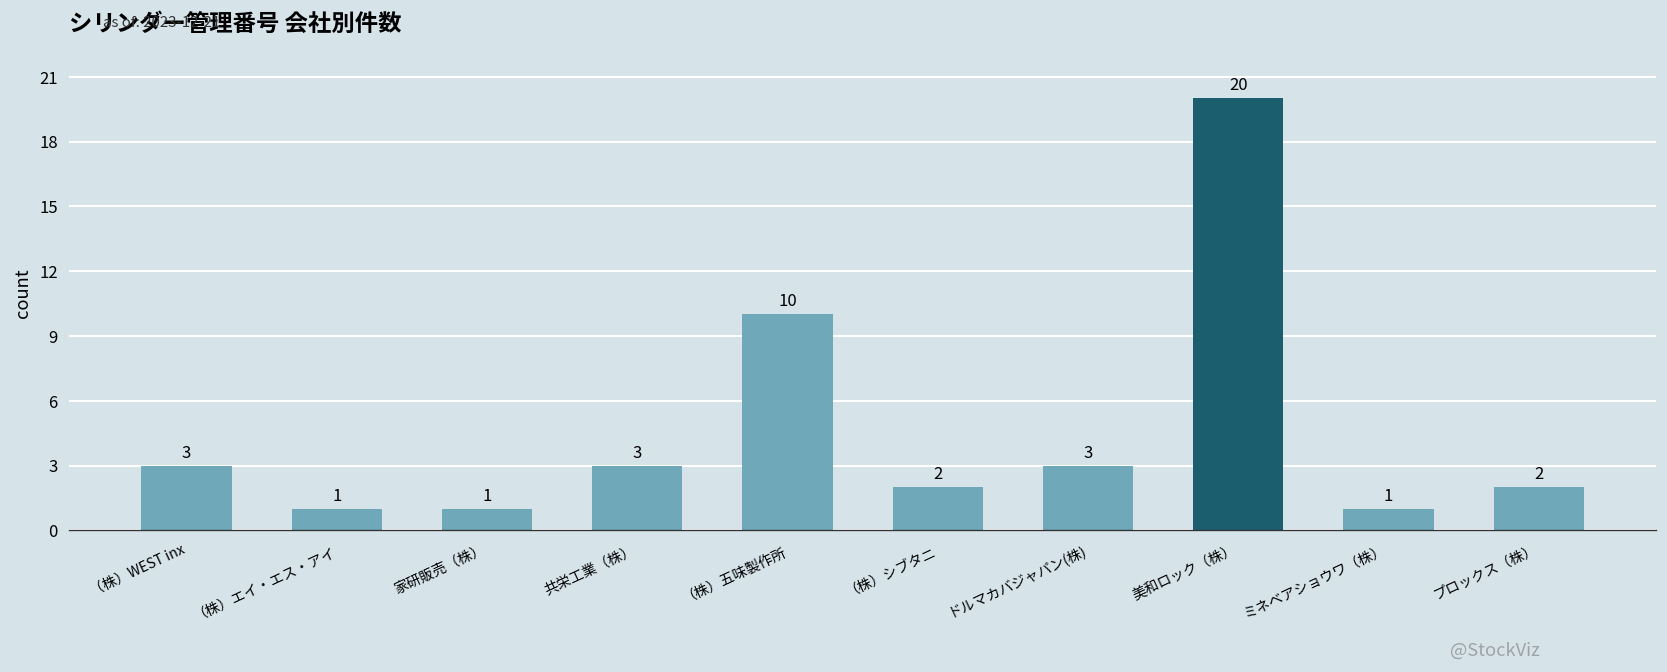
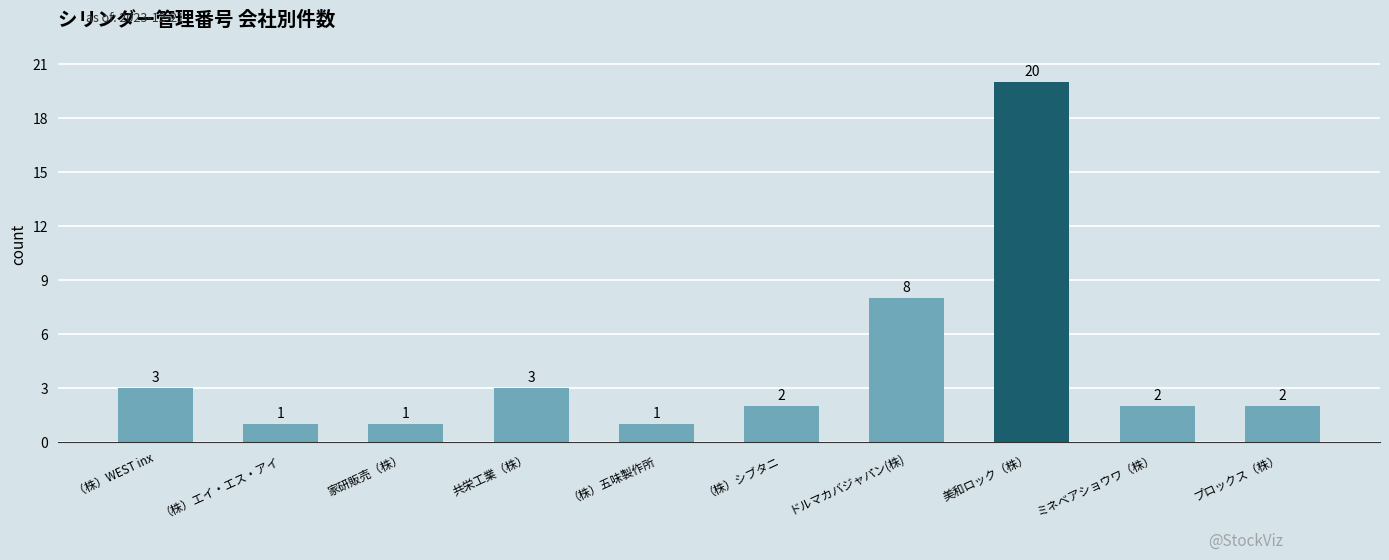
（株）五味製作所: 10 -> 1
ドルマカバジャパン(株): 3 -> 8
ミネベアショウワ（株）: 1 -> 2
